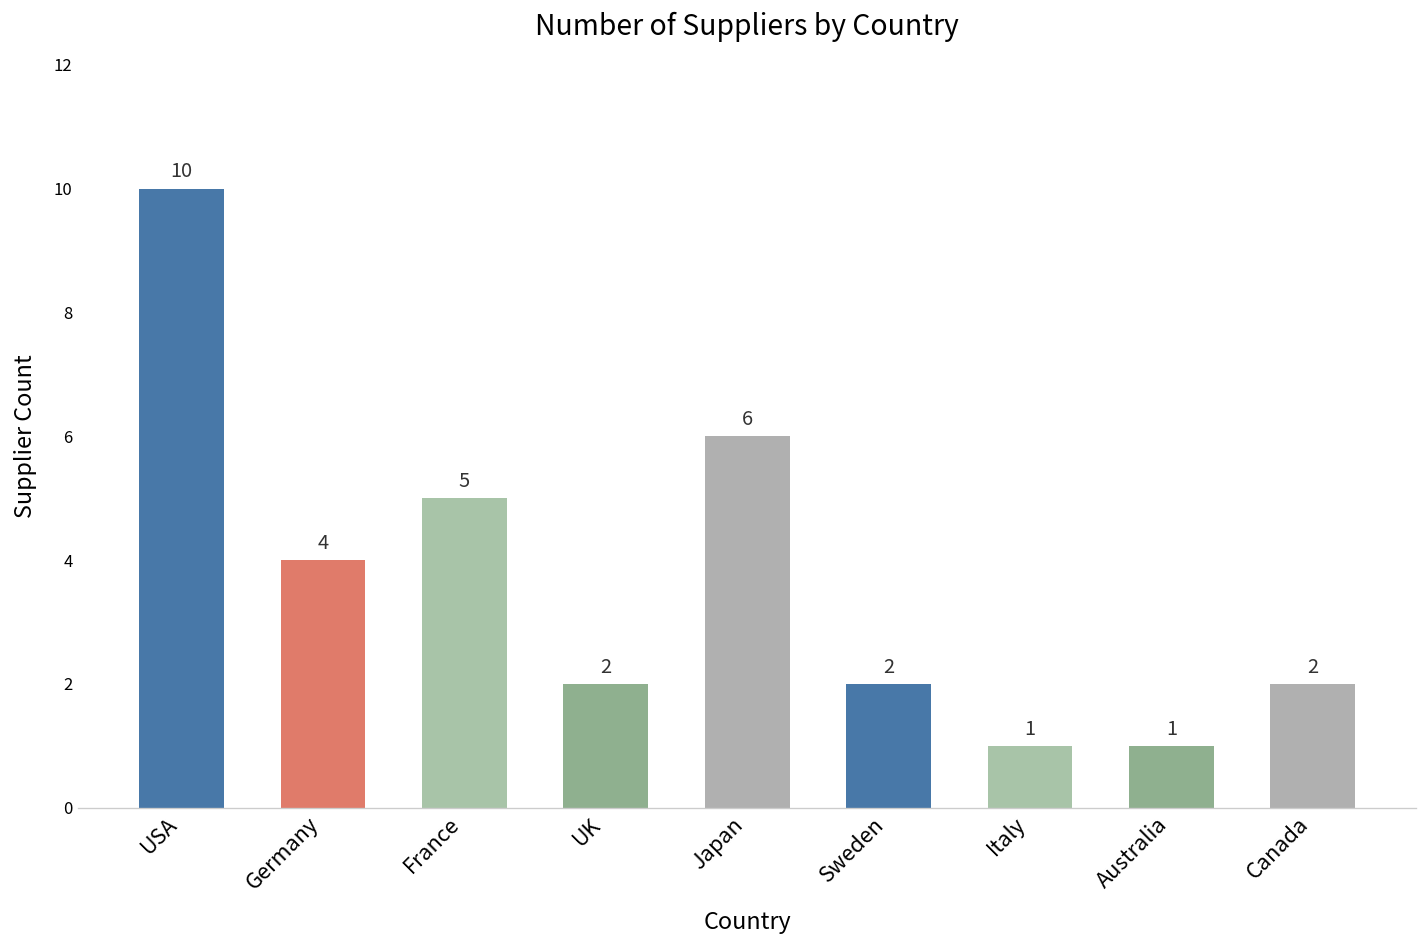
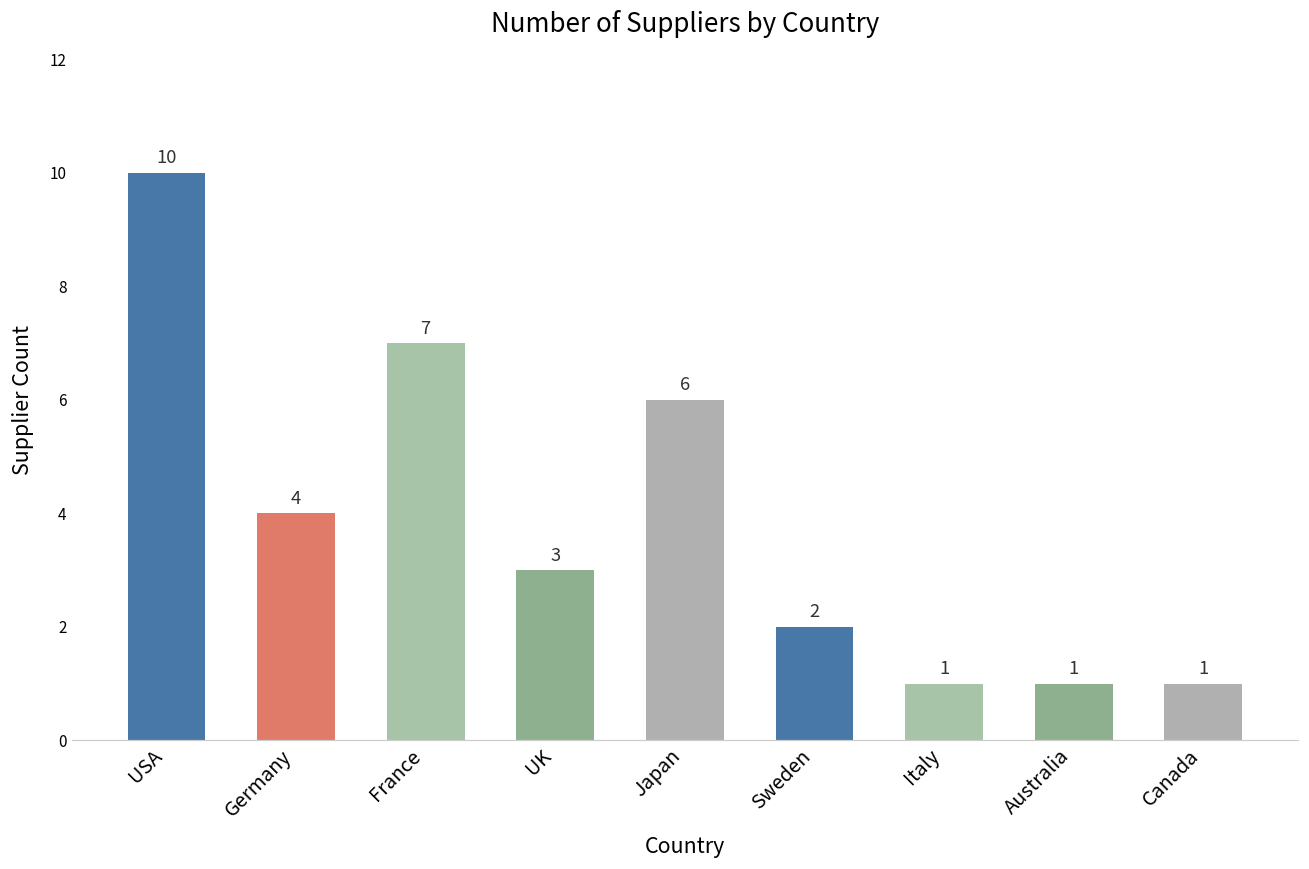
France: 5 -> 7
UK: 2 -> 3
Canada: 2 -> 1
